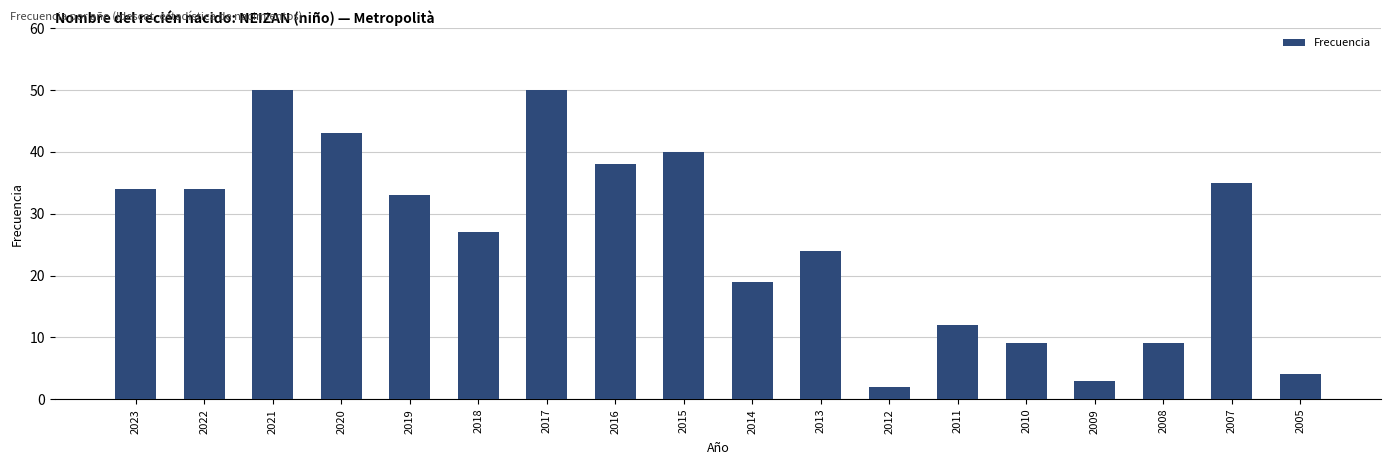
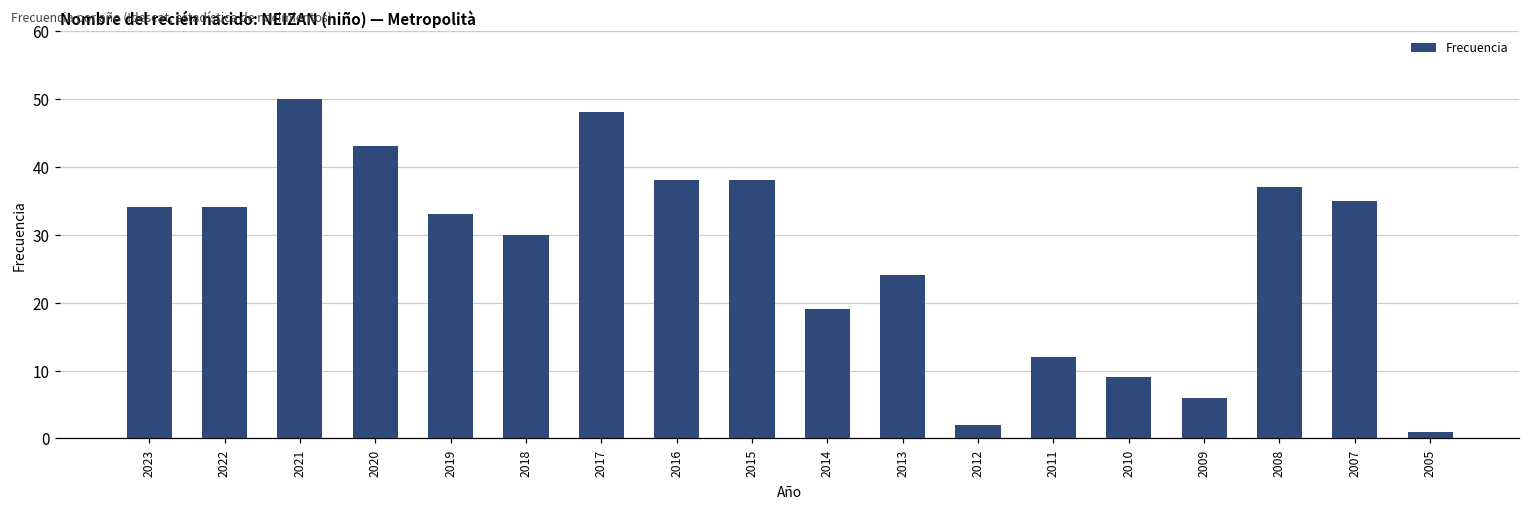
2018: 27 -> 30
2017: 50 -> 48
2015: 40 -> 38
2009: 3 -> 6
2008: 9 -> 37
2005: 4 -> 1
